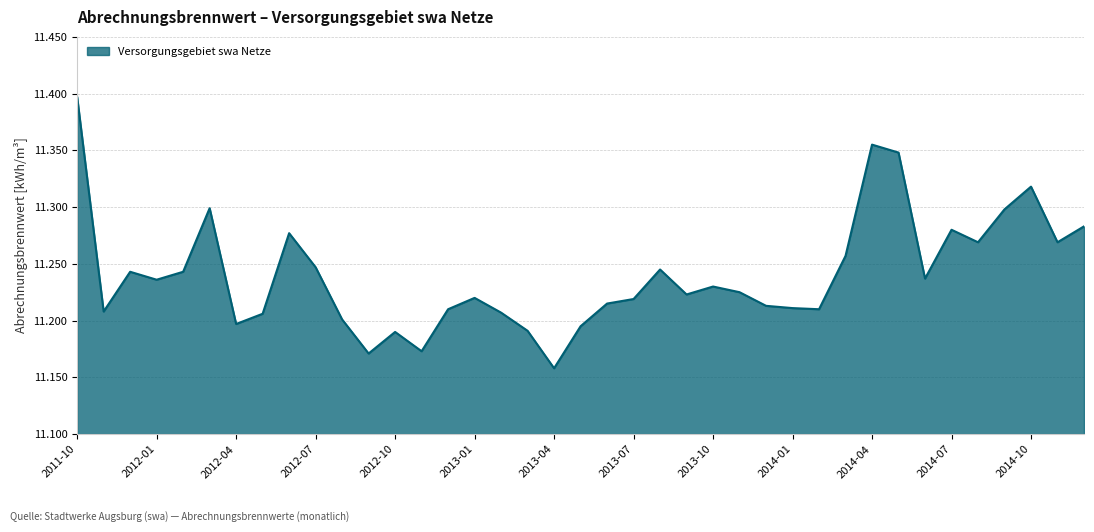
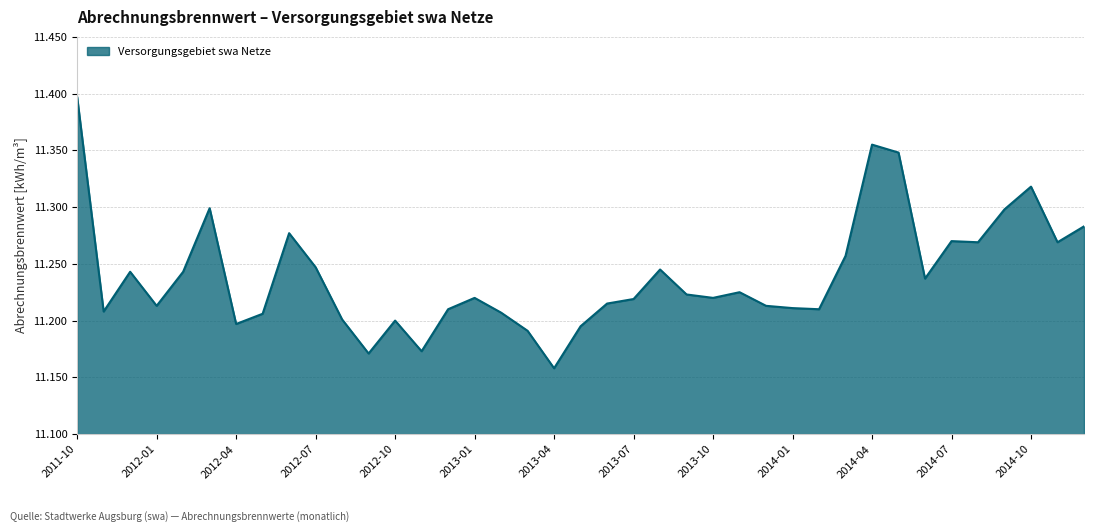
2012-01: 11.236 -> 11.213
2012-10: 11.19 -> 11.20
2013-10: 11.23 -> 11.22
2014-07: 11.28 -> 11.27
